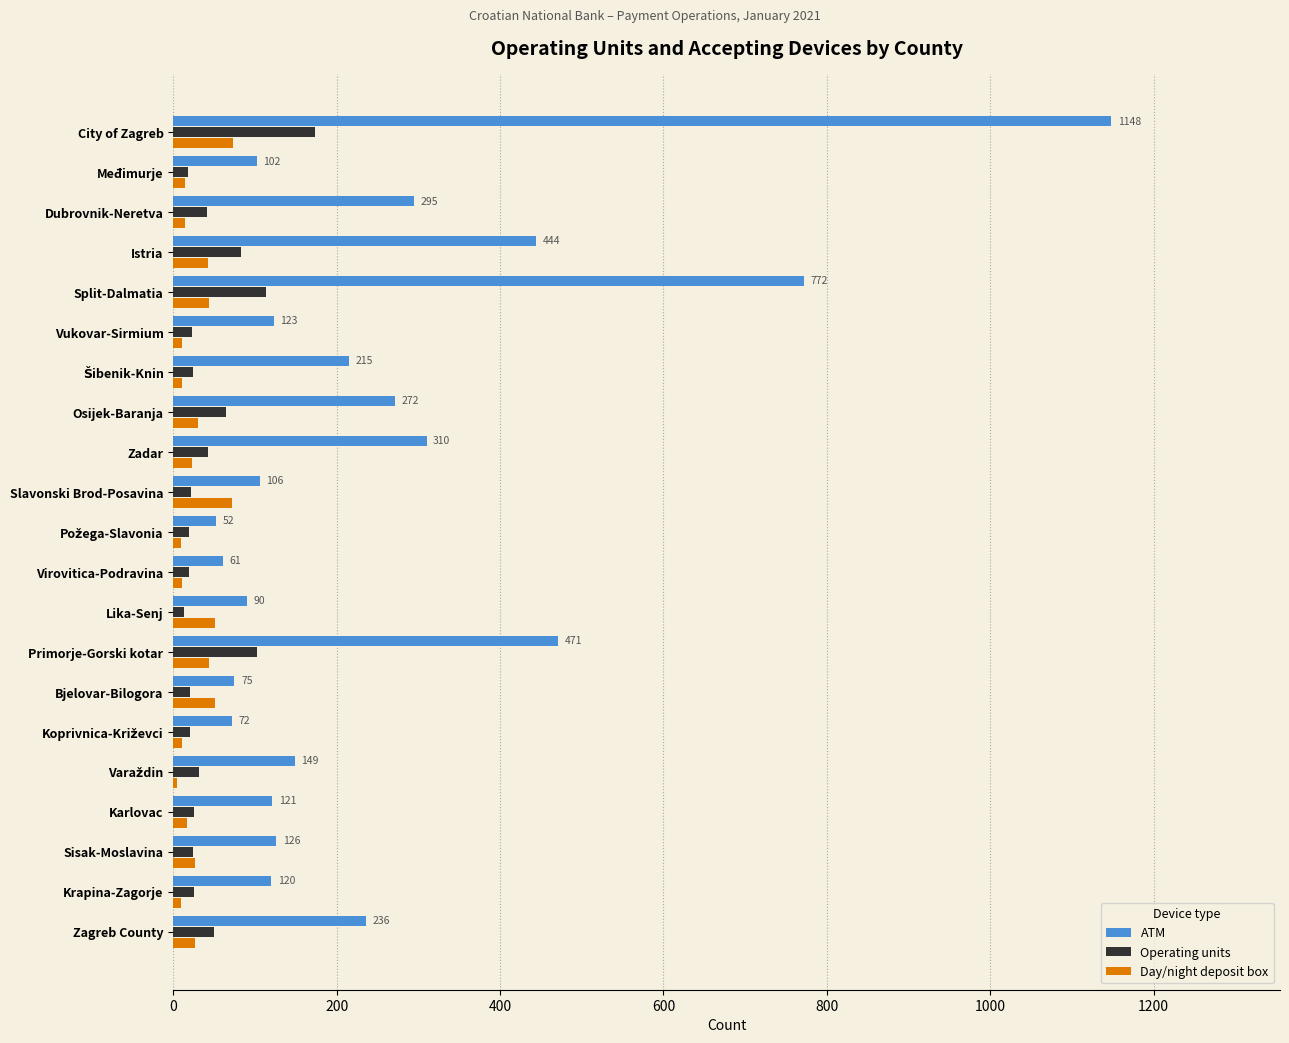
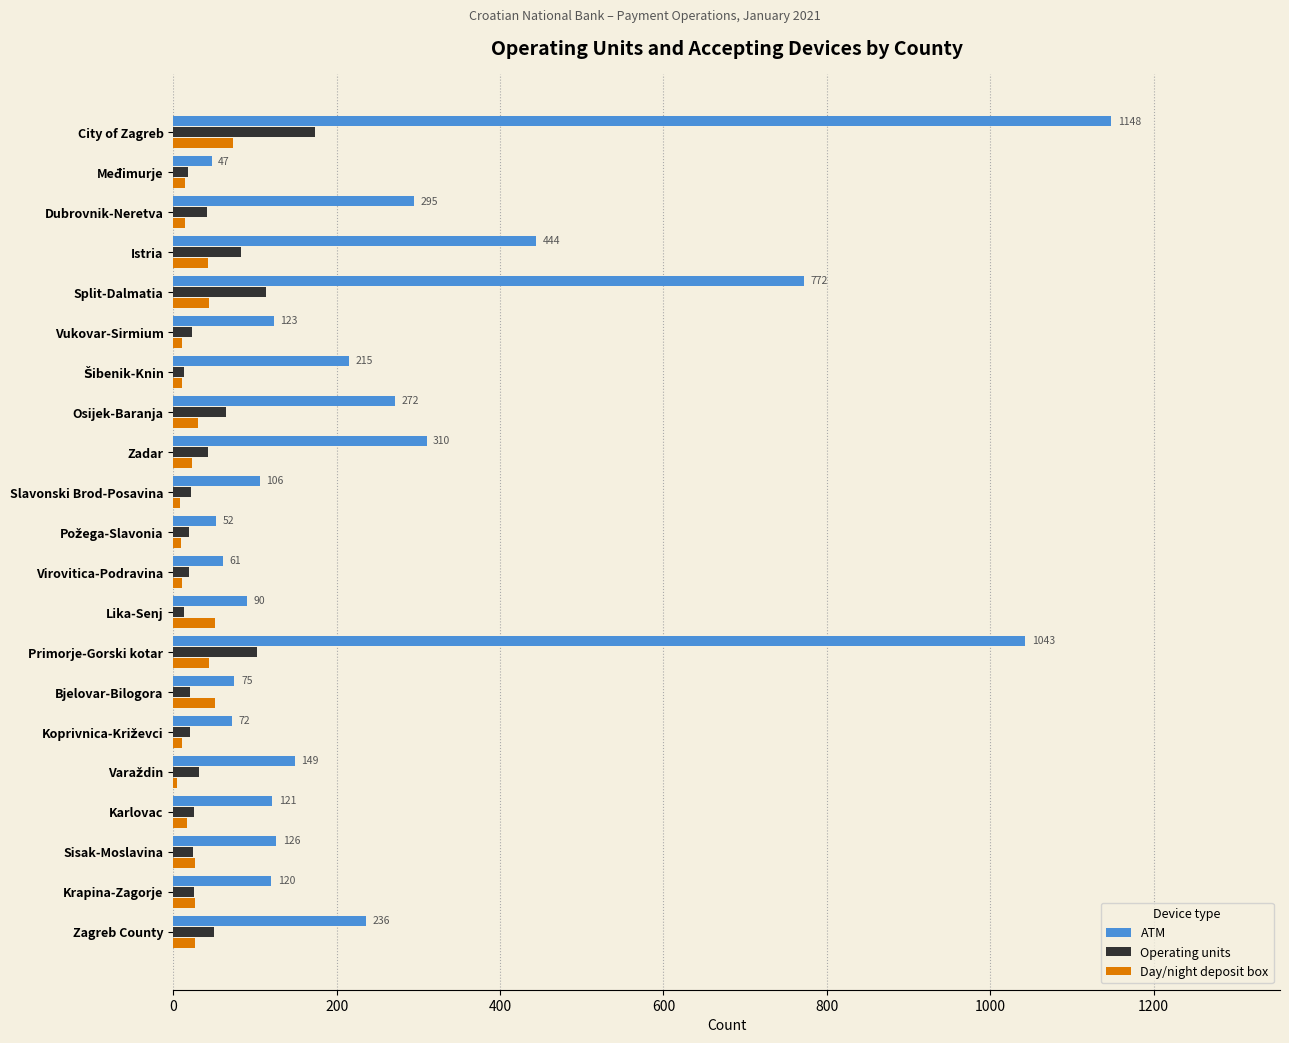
ATM, Međimurje: 102 -> 47
Operating units, Šibenik-Knin: 20 -> 10
Day/night deposit box, Slavonski Brod-Posavina: 70 -> 10
ATM, Primorje-Gorski kotar: 471 -> 1043
Day/night deposit box, Krapina-Zagorje: 10 -> 30
